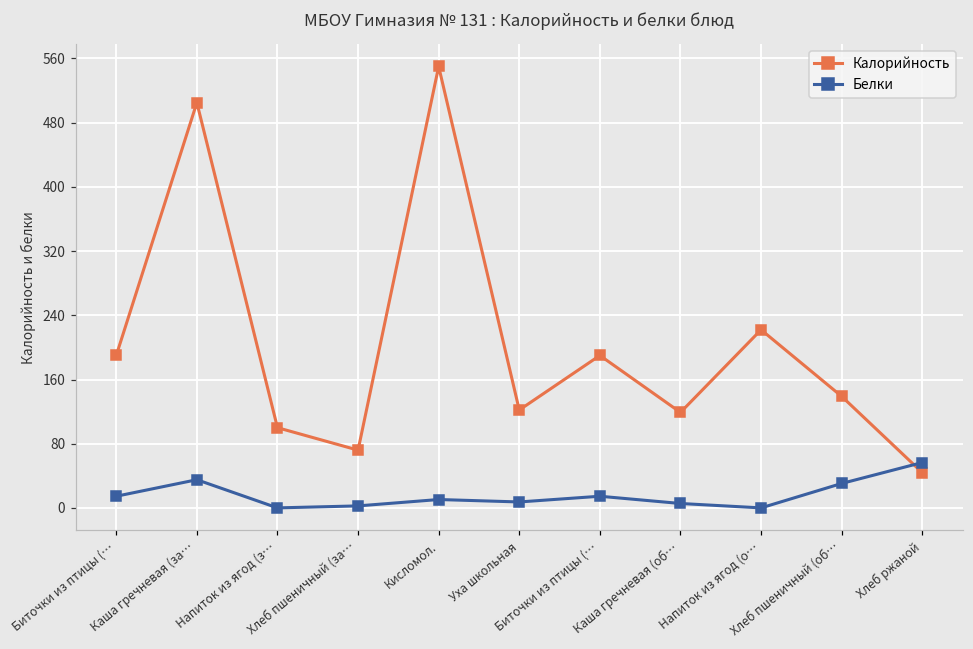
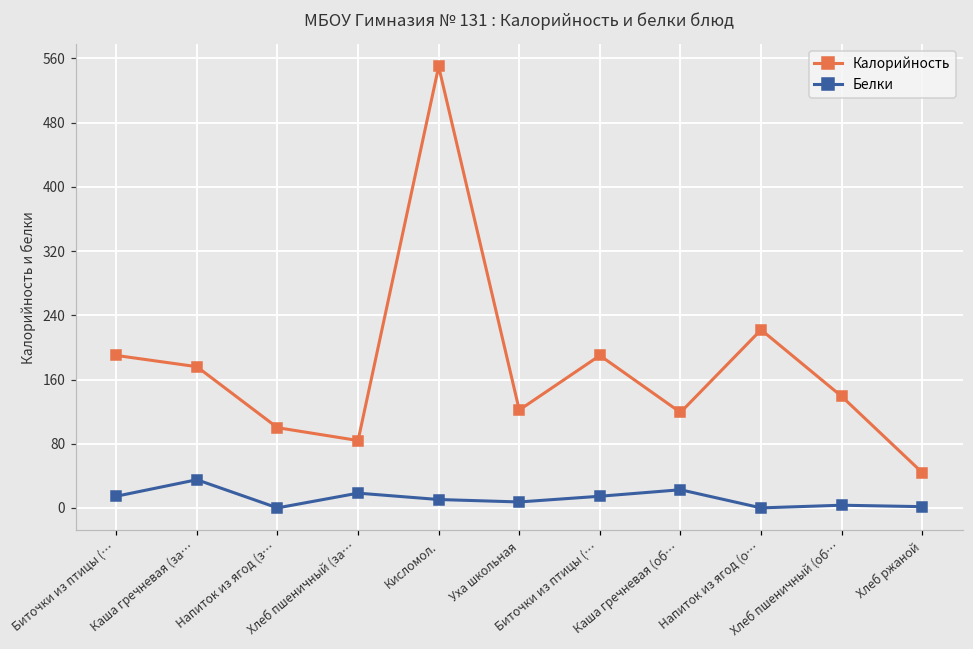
Калорийность, Каша гречневая (за…: 510 -> 180
Калорийность, Хлеб пшеничный (за…: 70 -> 80
Белки, Хлеб пшеничный (за…: 0 -> 20
Белки, Каша гречневая (об…: 10 -> 20
Белки, Хлеб пшеничный (об…: 30 -> 0
Белки, Хлеб ржаной: 60 -> 0
